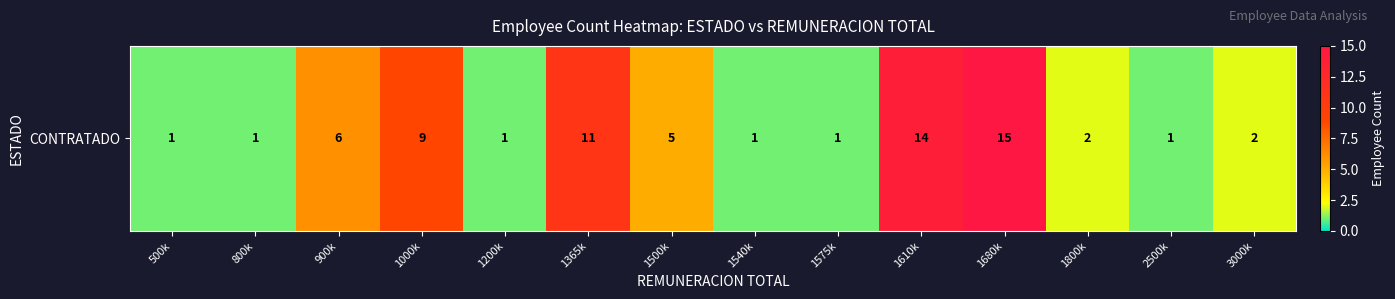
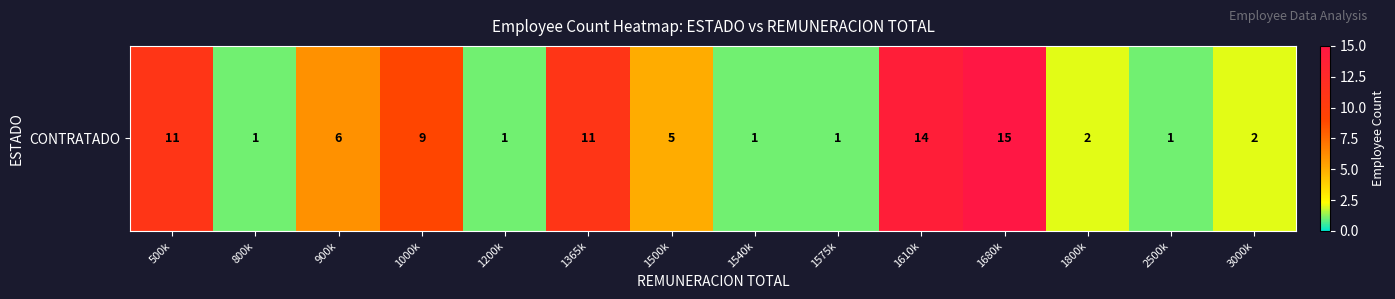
CONTRATADO, 500k: 1 -> 11
